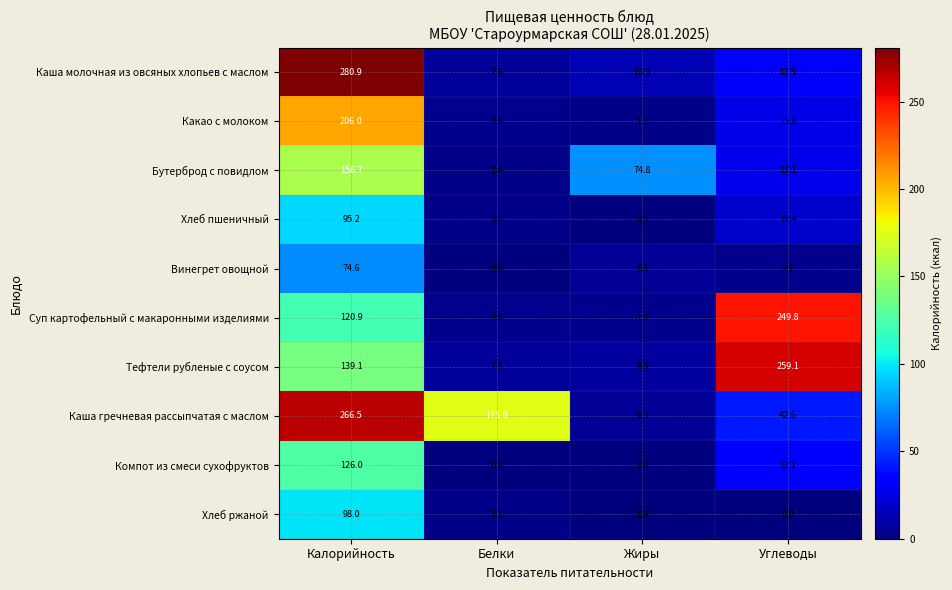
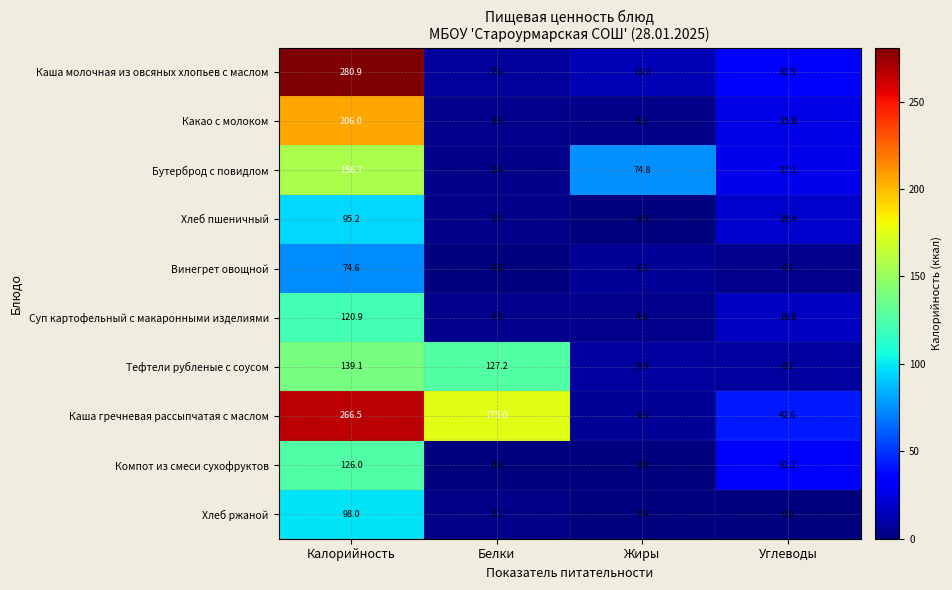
Суп картофельный с макаронными изделиями, Углеводы: 249.8 -> 16.8
Тефтели рубленые с соусом, Белки: 7.5 -> 127.2
Тефтели рубленые с соусом, Углеводы: 259.1 -> 8.1
